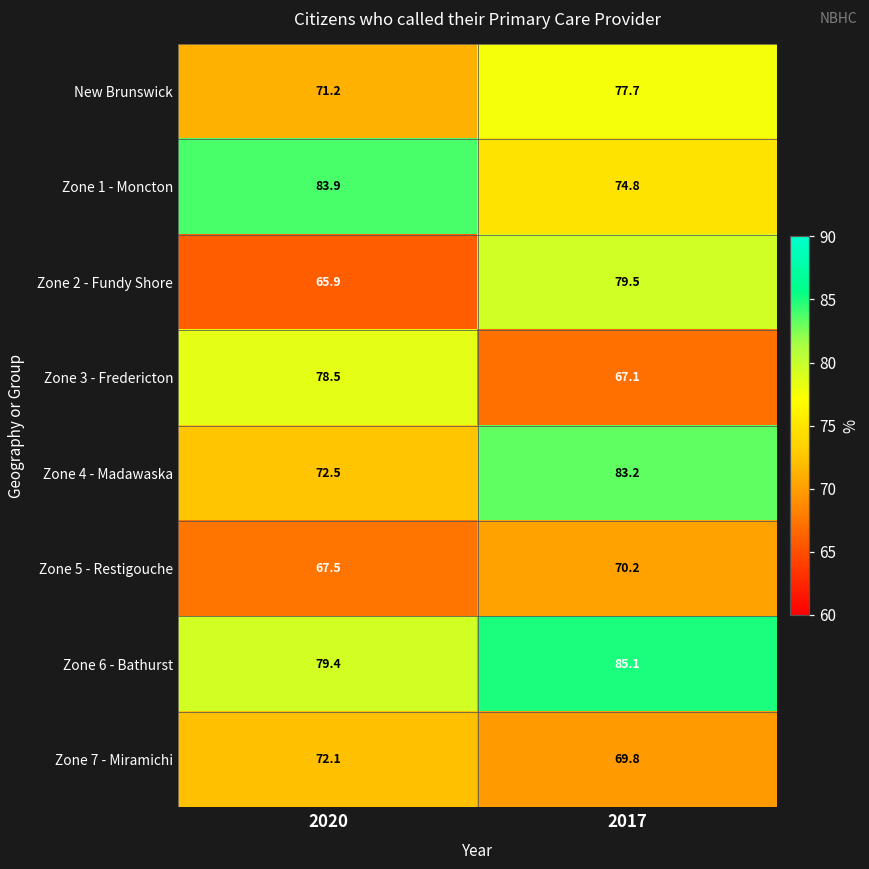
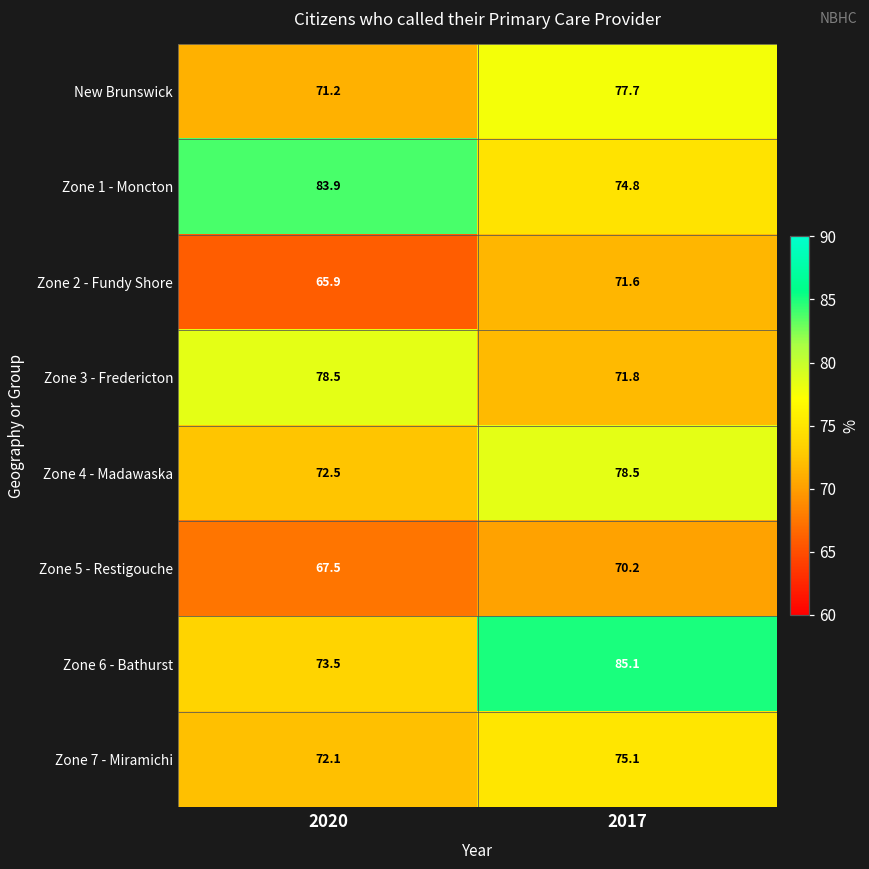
Zone 2 - Fundy Shore, 2017: 79.5 -> 71.6
Zone 3 - Fredericton, 2017: 67.1 -> 71.8
Zone 4 - Madawaska, 2017: 83.2 -> 78.5
Zone 6 - Bathurst, 2020: 79.4 -> 73.5
Zone 7 - Miramichi, 2017: 69.8 -> 75.1
